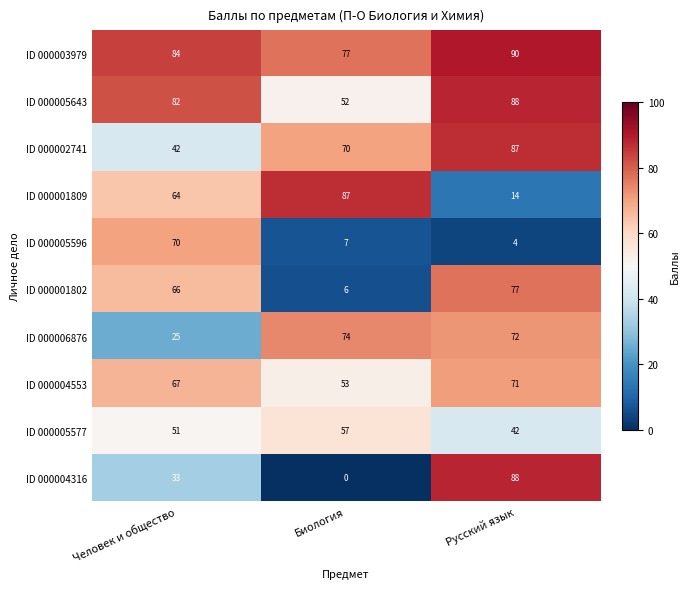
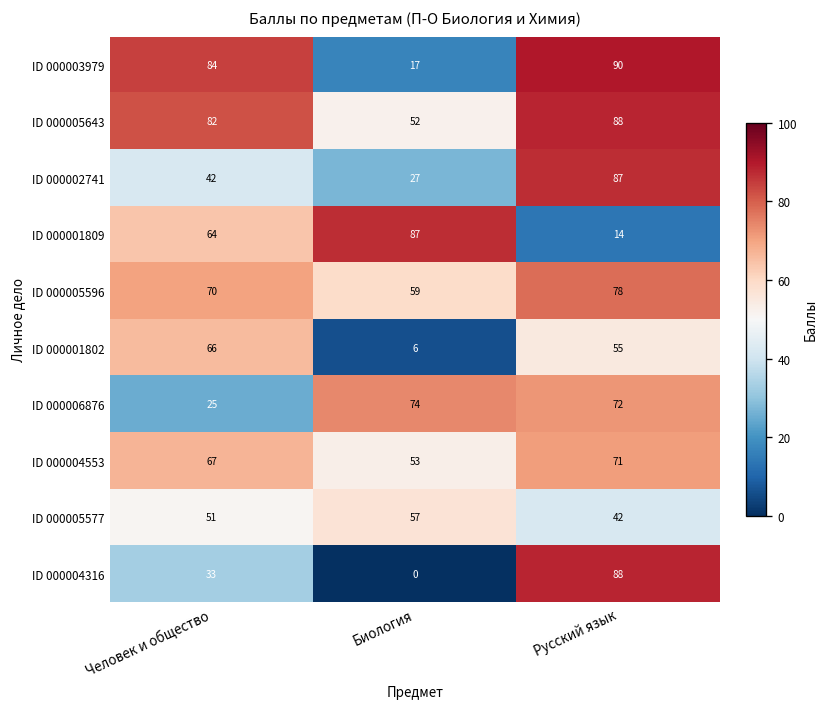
ID 000003979, Биология: 77 -> 17
ID 000002741, Биология: 70 -> 27
ID 000005596, Биология: 7 -> 59
ID 000005596, Русский язык: 4 -> 78
ID 000001802, Русский язык: 77 -> 55
